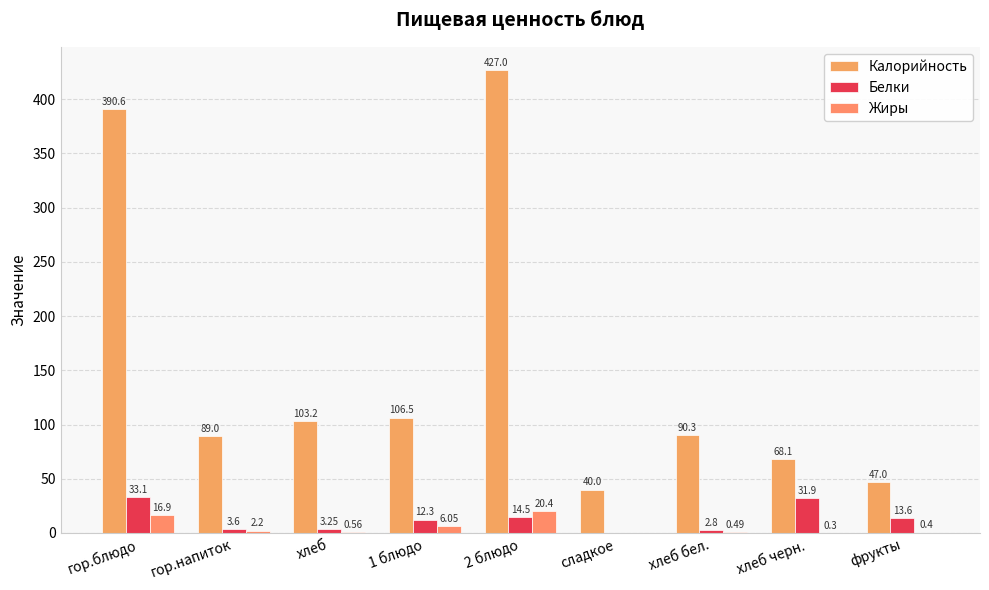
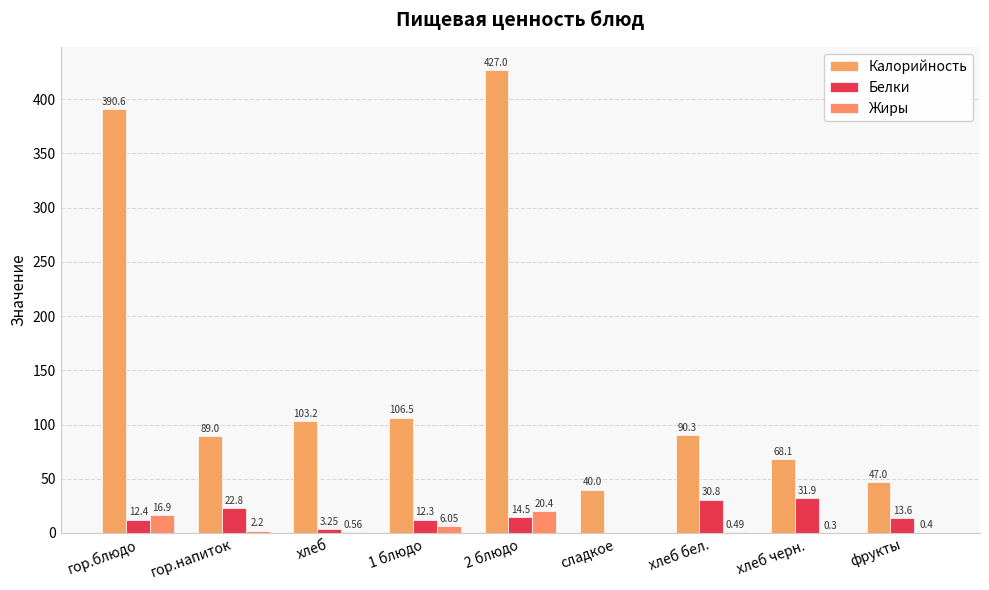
Белки, гор.блюдо: 33.1 -> 12.4
Белки, гор.напиток: 3.6 -> 22.8
Белки, хлеб бел.: 2.8 -> 30.8
